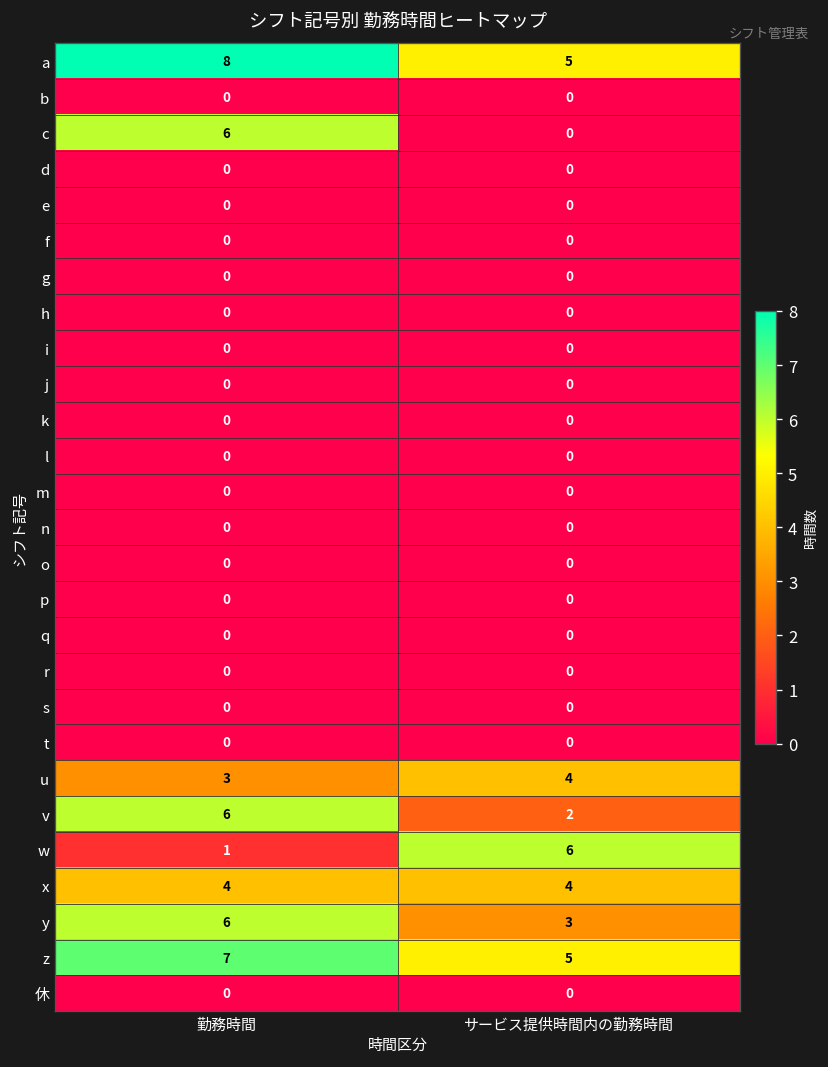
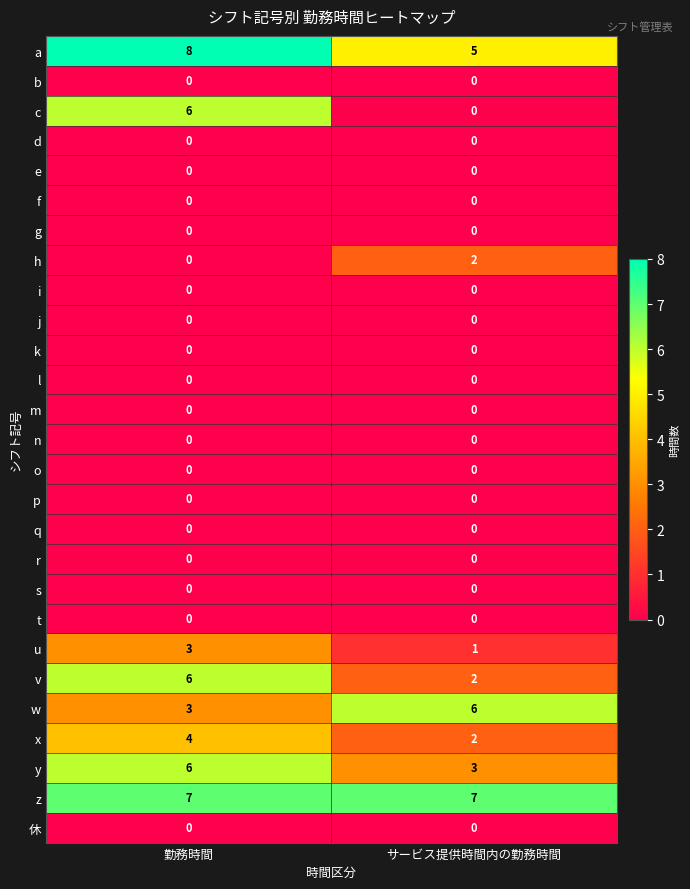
h, サービス提供時間内の勤務時間: 0 -> 2
u, サービス提供時間内の勤務時間: 4 -> 1
w, 勤務時間: 1 -> 3
x, サービス提供時間内の勤務時間: 4 -> 2
z, サービス提供時間内の勤務時間: 5 -> 7
